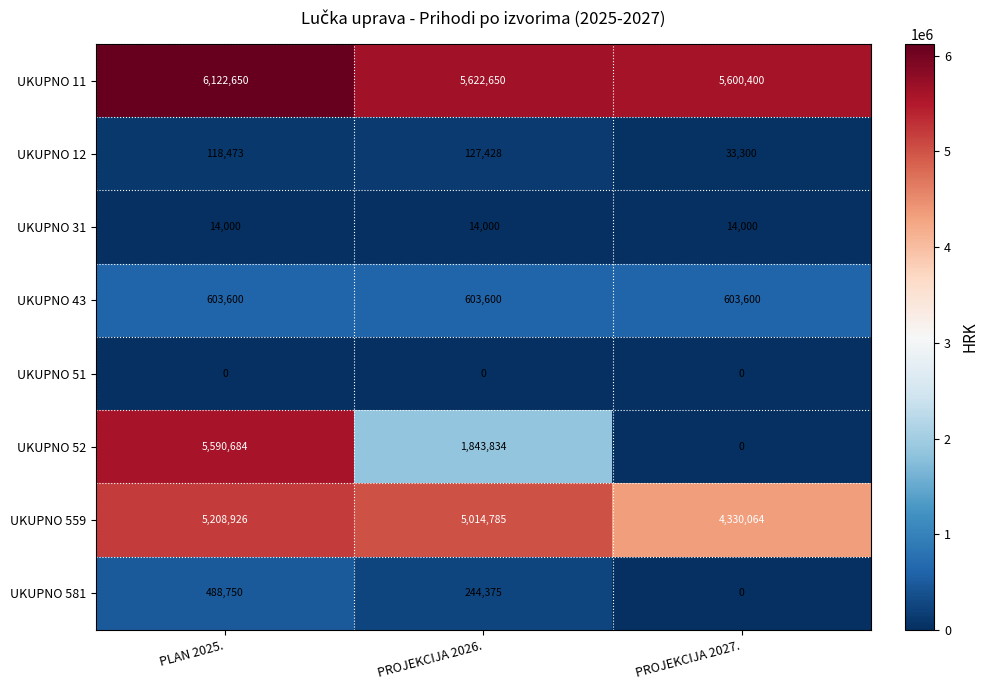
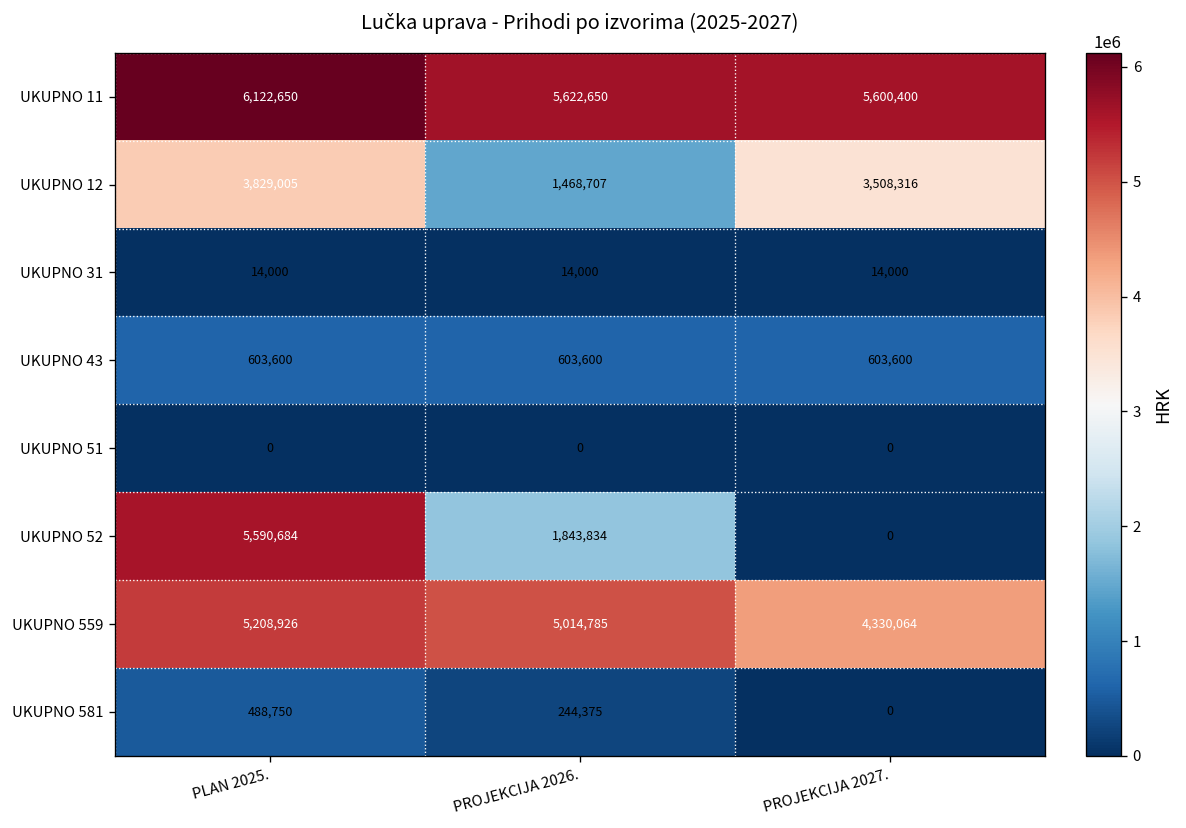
UKUPNO 12, PLAN 2025.: 118,473 -> 3,829,005
UKUPNO 12, PROJEKCIJA 2026.: 127,428 -> 1,468,707
UKUPNO 12, PROJEKCIJA 2027.: 33,300 -> 3,508,316
